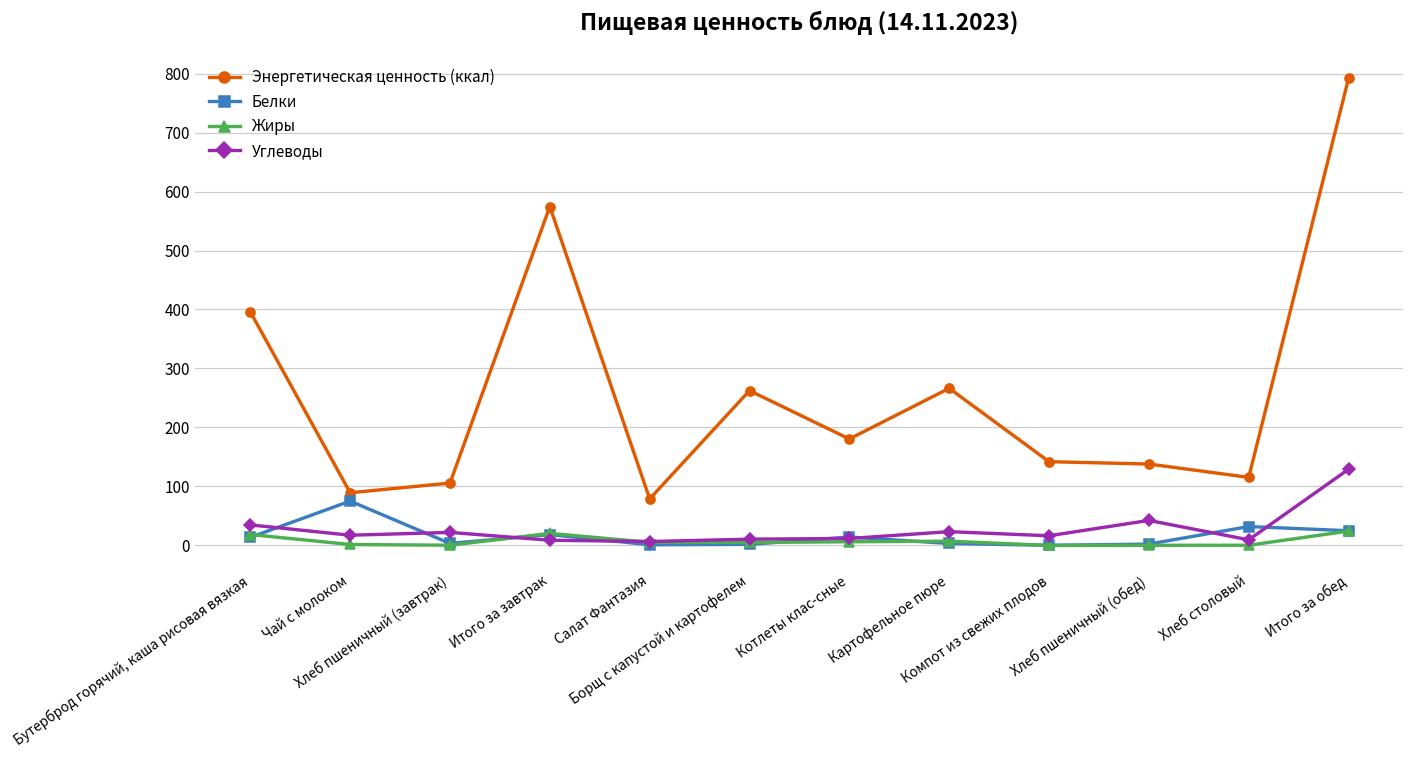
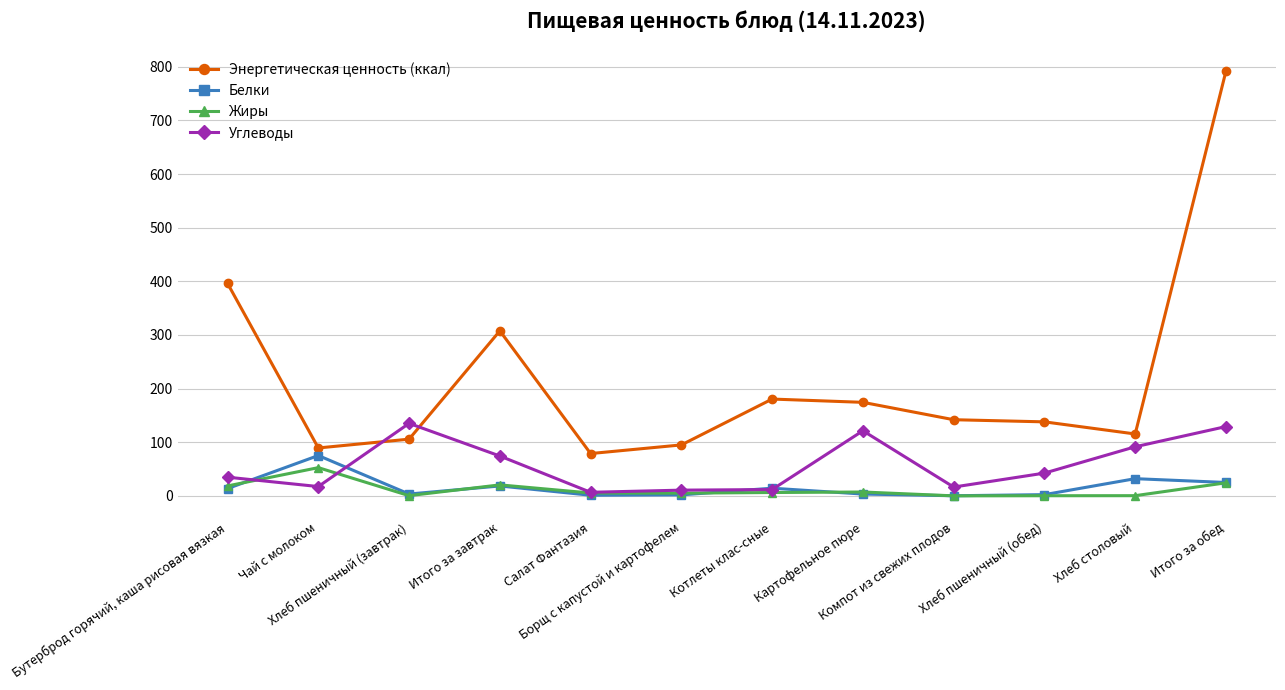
Жиры, Чай с молоком: 0 -> 50
Углеводы, Хлеб пшеничный (завтрак): 20 -> 140
Энергетическая ценность (ккал), Итого за завтрак: 570 -> 310
Углеводы, Итого за завтрак: 10 -> 70
Энергетическая ценность (ккал), Борщ с капустой и картофелем: 260 -> 100
Энергетическая ценность (ккал), Картофельное пюре: 270 -> 170
Углеводы, Картофельное пюре: 20 -> 120
Углеводы, Хлеб столовый: 10 -> 90
